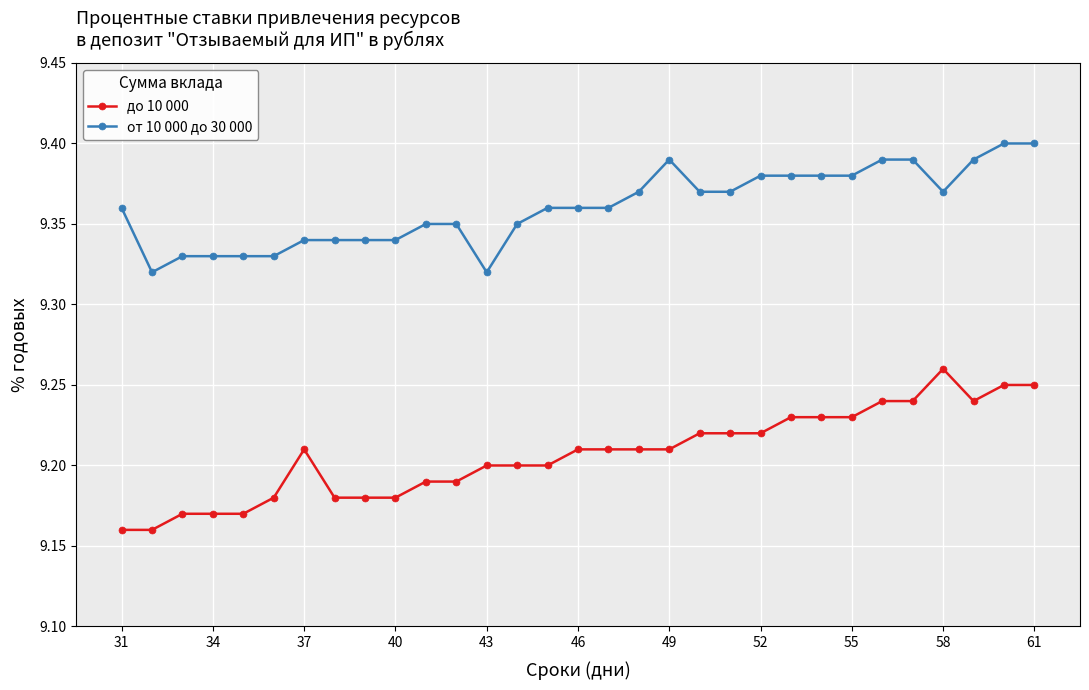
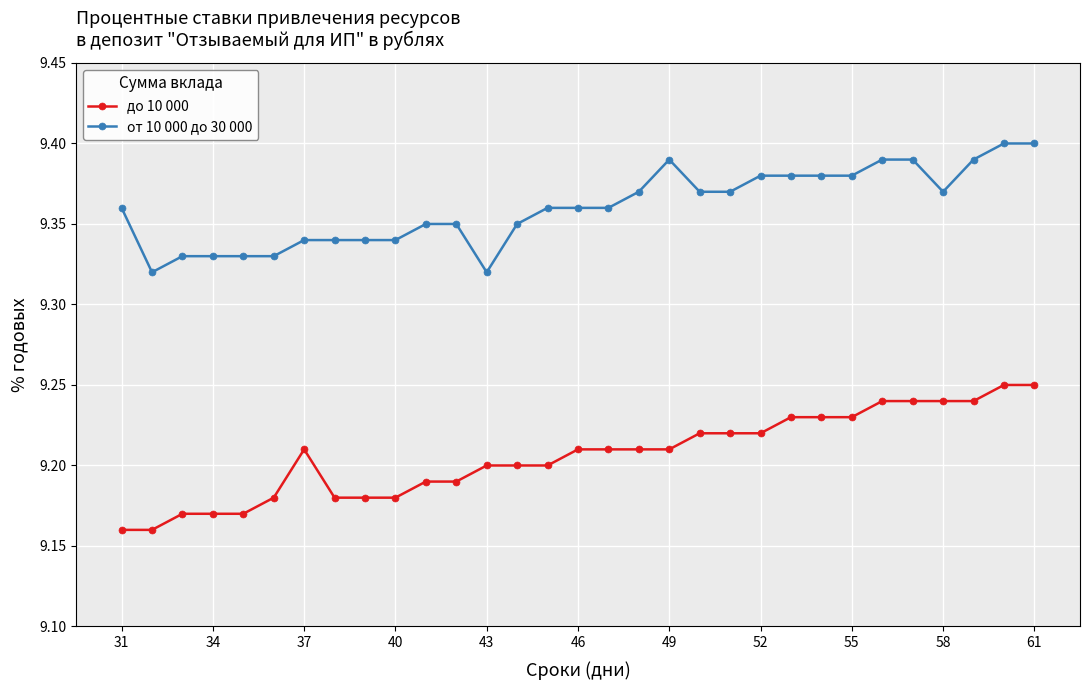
до 10 000, 58: 9.26 -> 9.24
